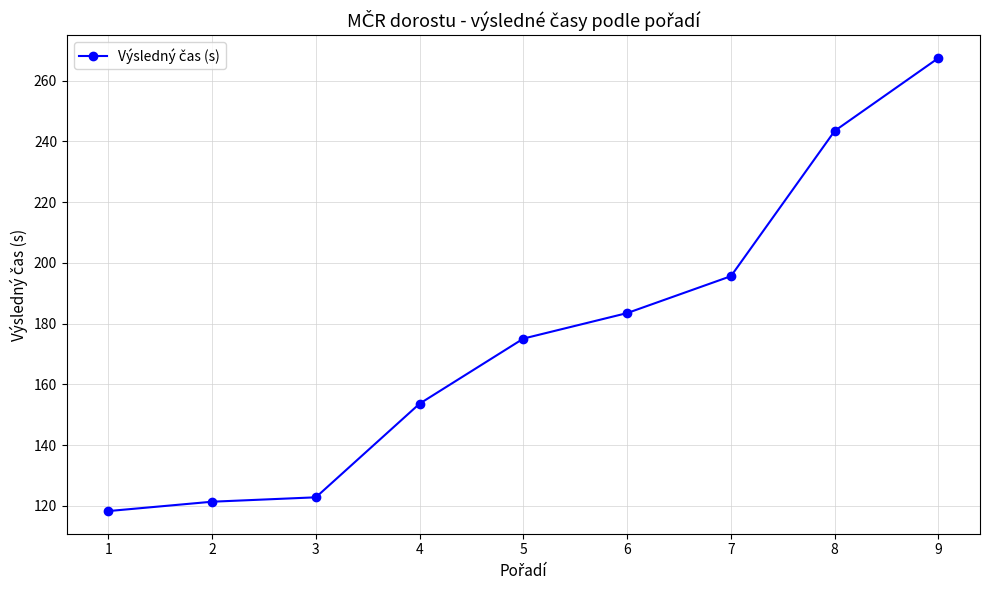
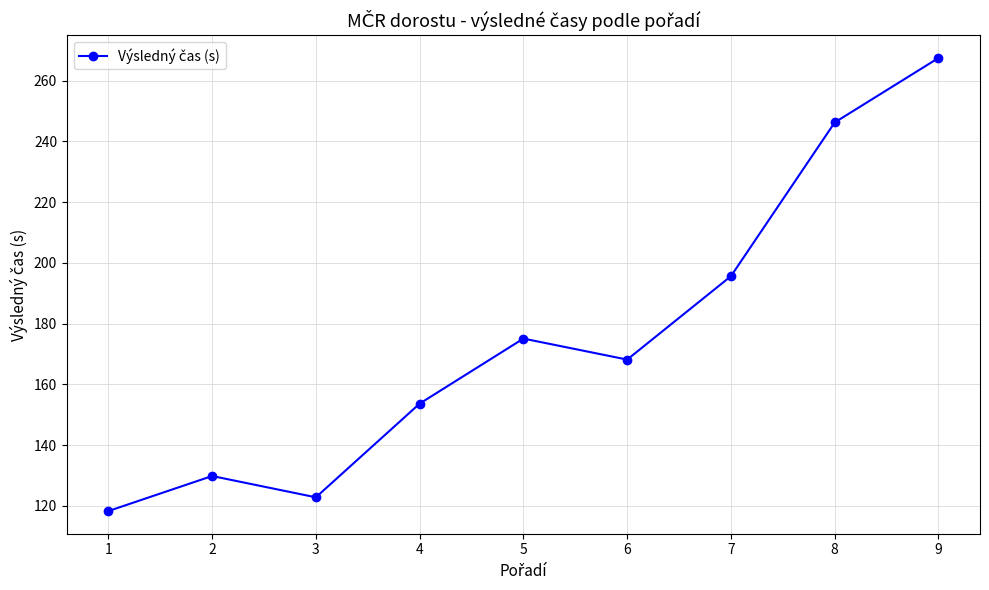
2: 121 -> 130
6: 183 -> 168
8: 243 -> 246
